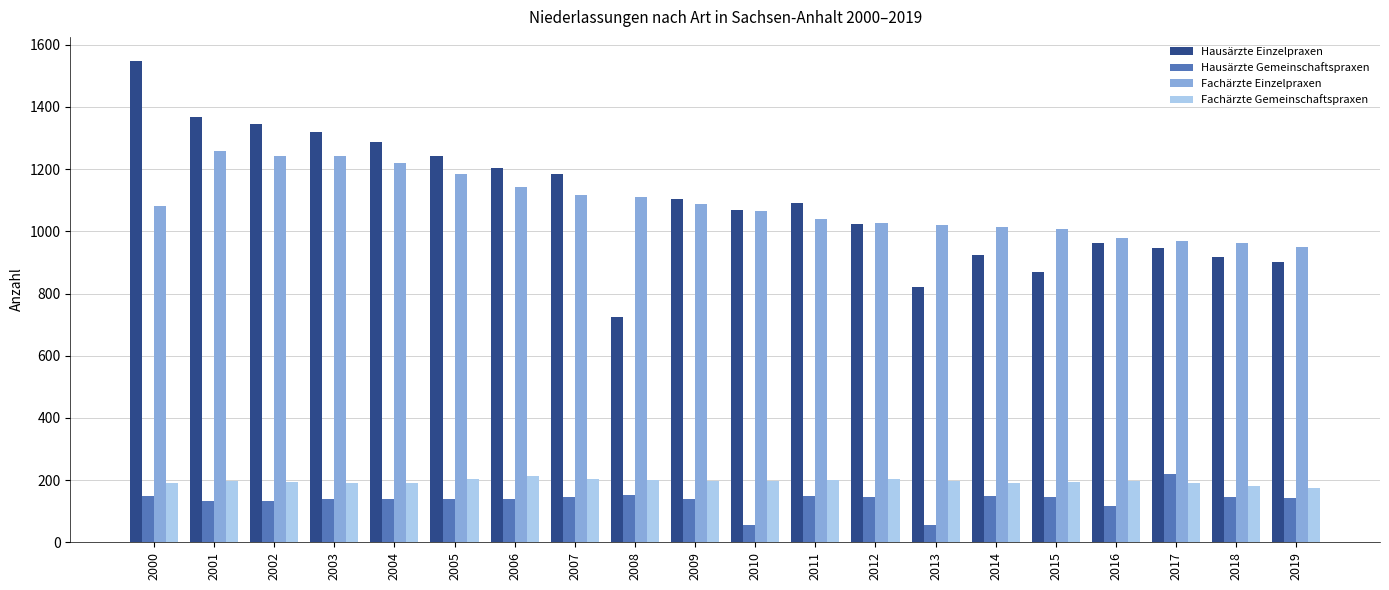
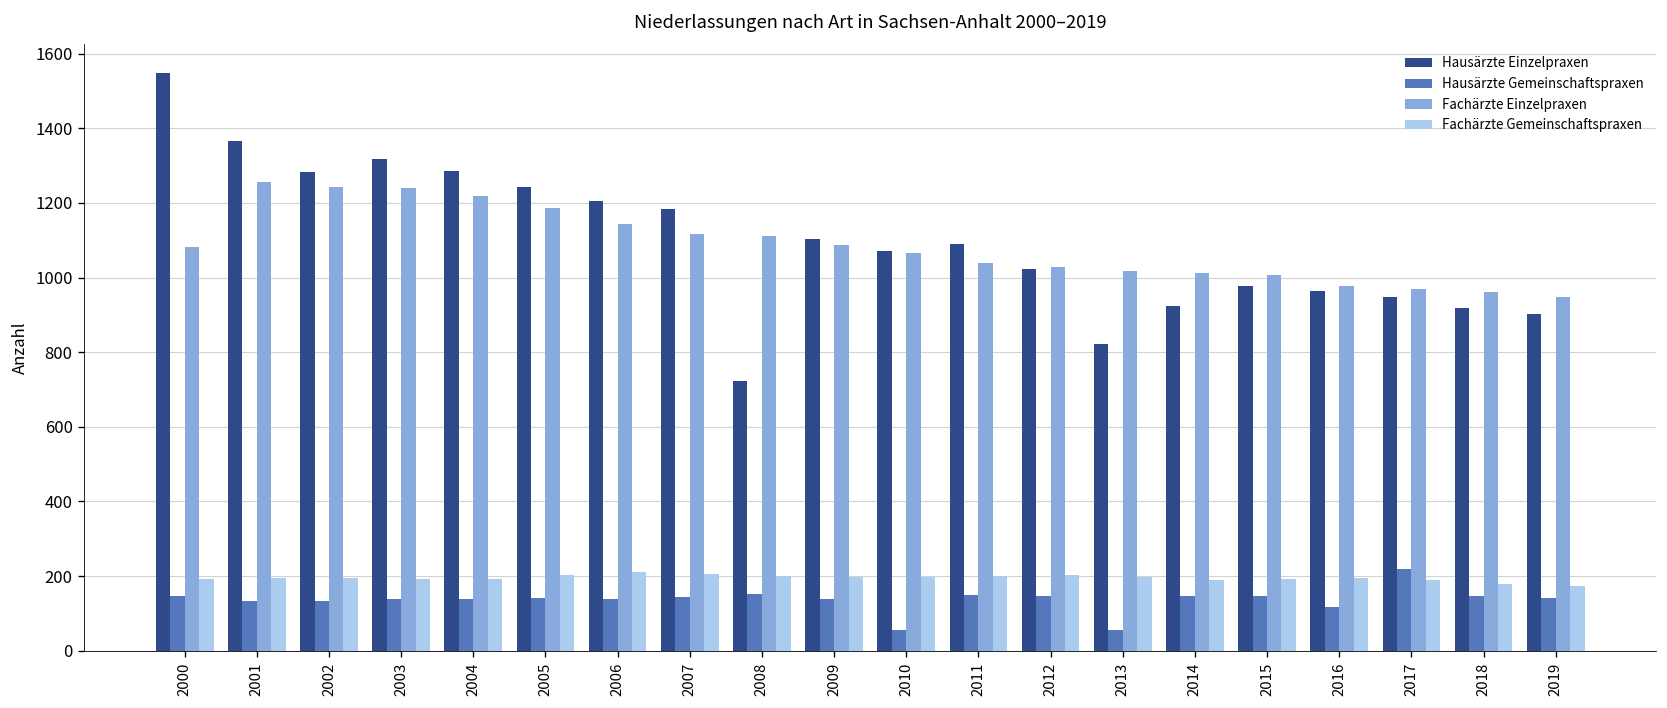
Hausärzte Einzelpraxen, 2002: 1340 -> 1280
Hausärzte Einzelpraxen, 2015: 870 -> 980
